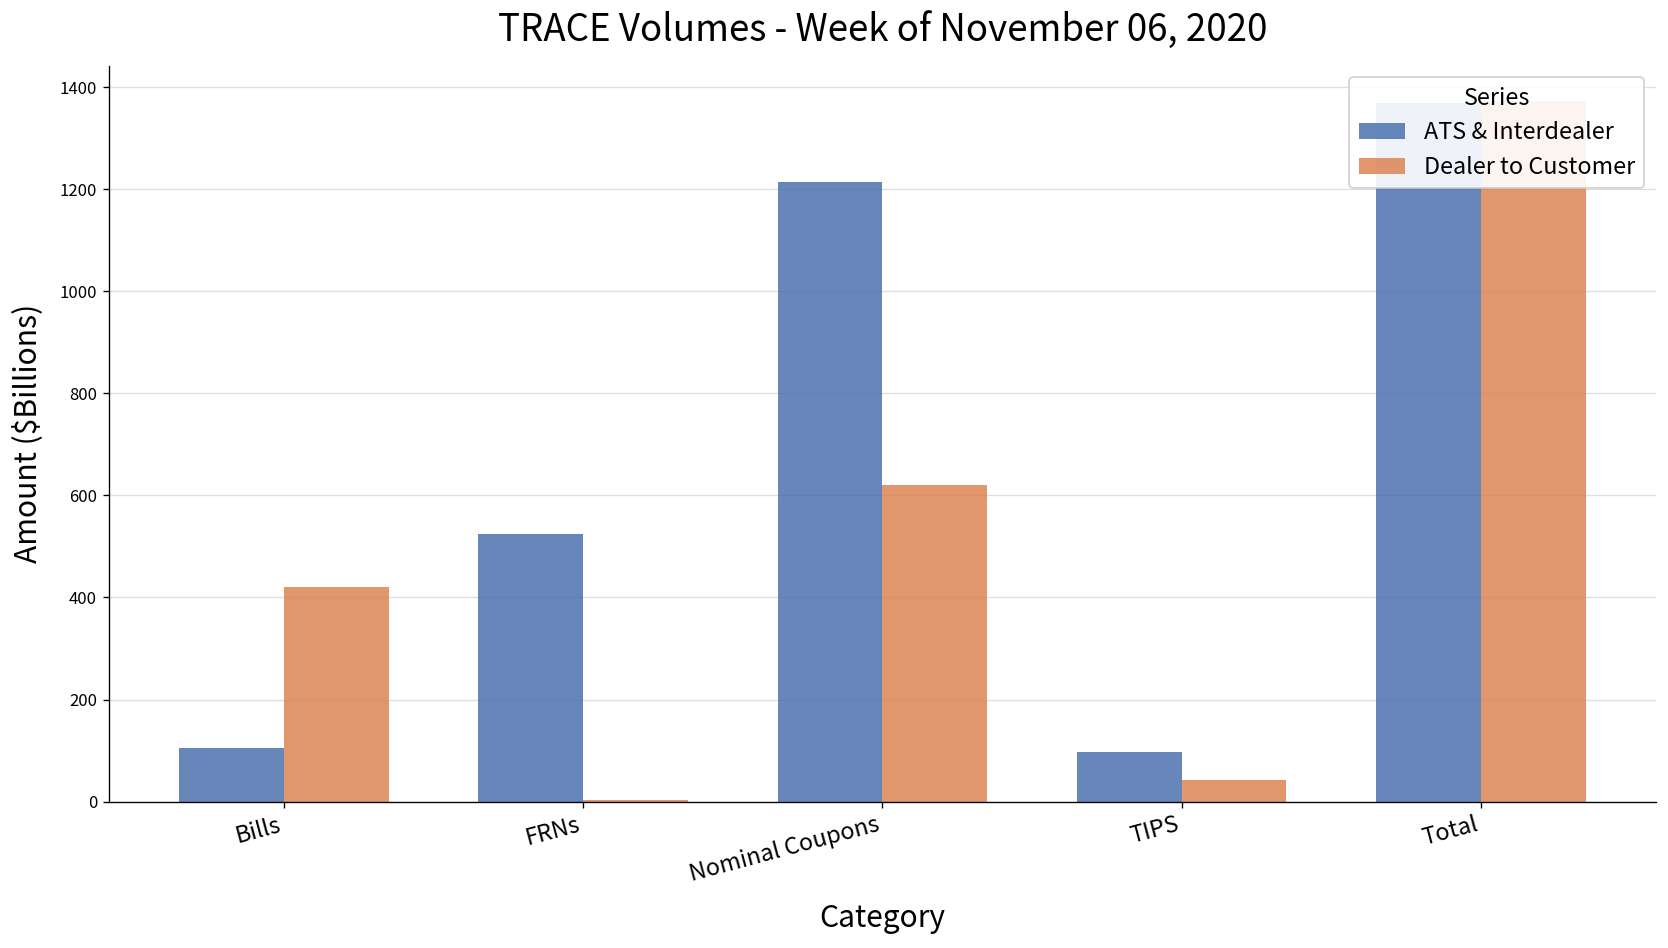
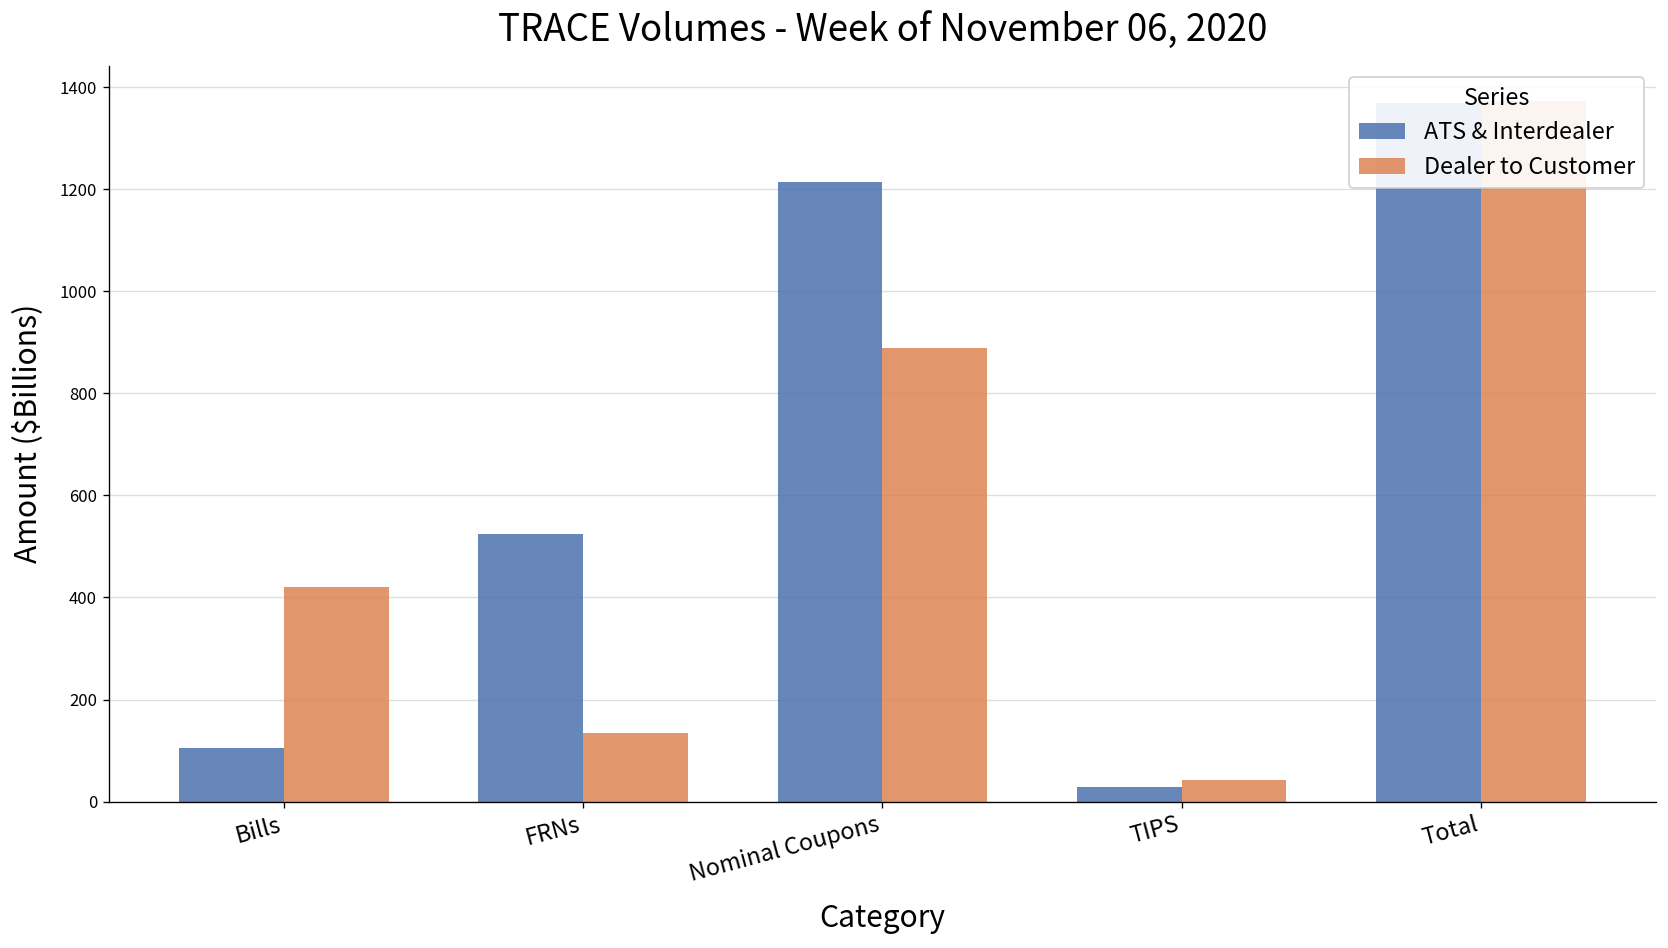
Dealer to Customer, FRNs: 0 -> 130
Dealer to Customer, Nominal Coupons: 620 -> 890
ATS & Interdealer, TIPS: 100 -> 30
